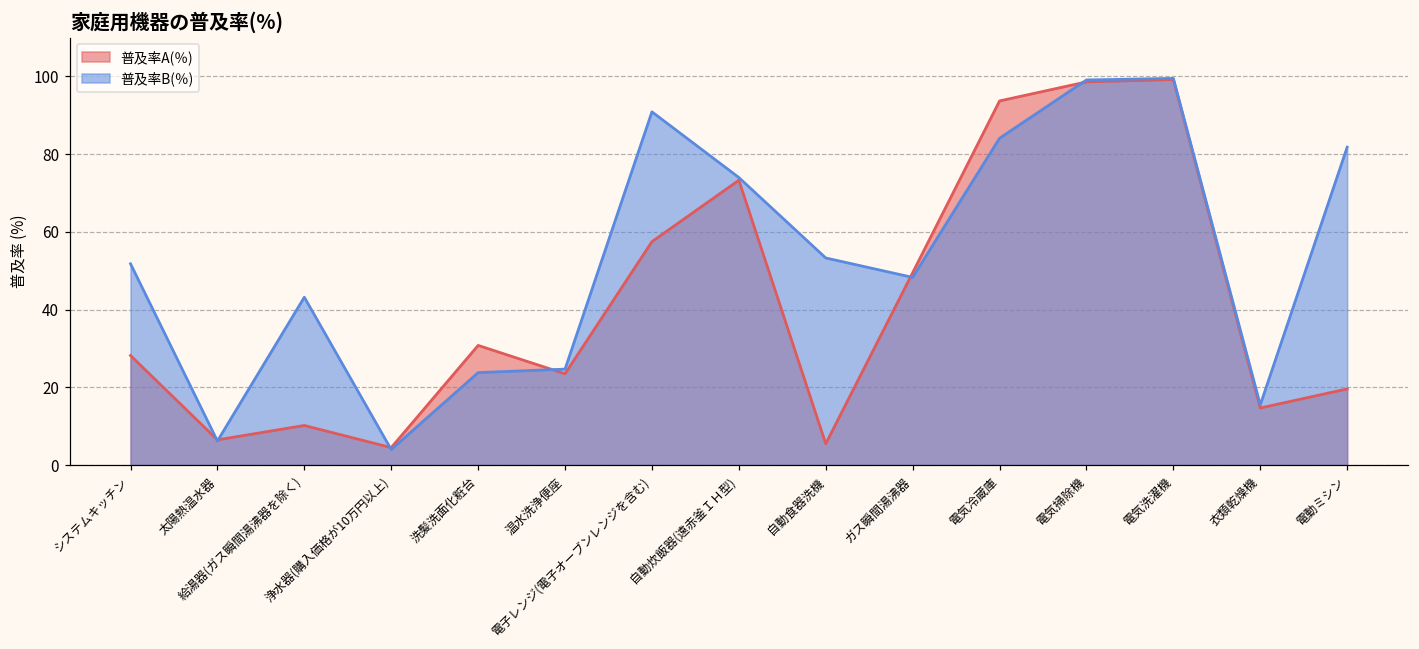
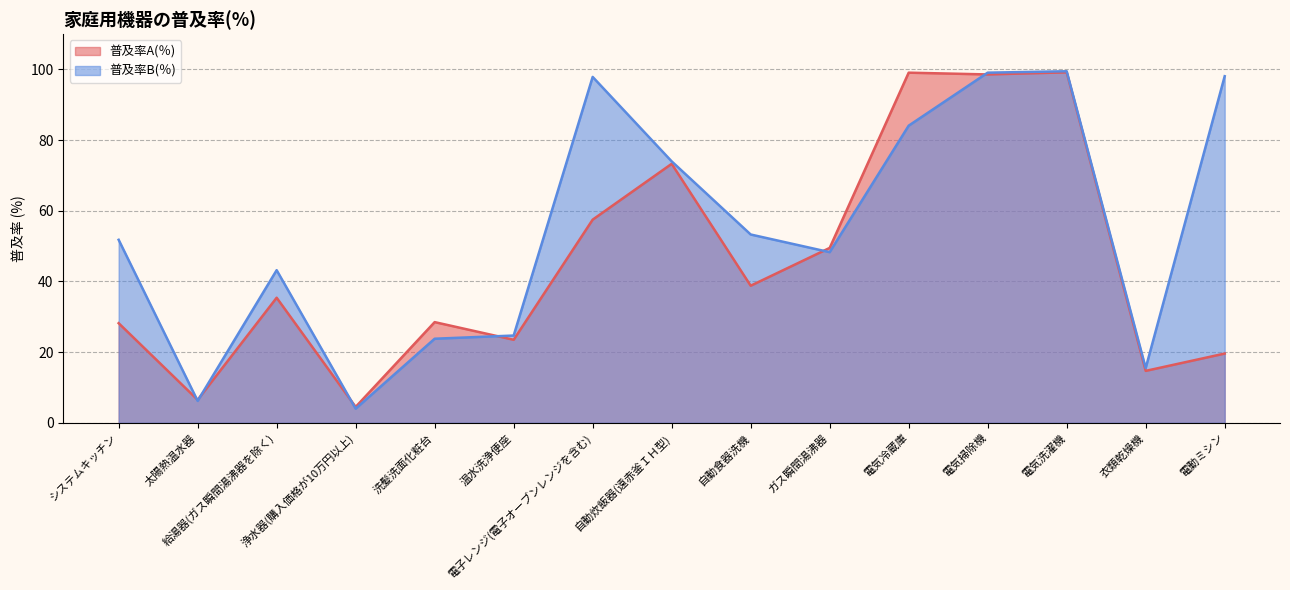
普及率A(％), 給湯器(ガス瞬間湯沸器を除く): 10 -> 35
普及率A(％), 洗髪洗面化粧台: 31 -> 29
普及率B(％), 電子レンジ(電子オーブンレンジを含む): 91 -> 98
普及率A(％), 自動食器洗機: 6 -> 39
普及率A(％), 電気冷蔵庫: 94 -> 99
普及率B(％), 電動ミシン: 82 -> 98
